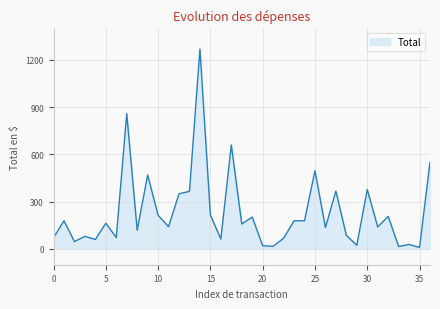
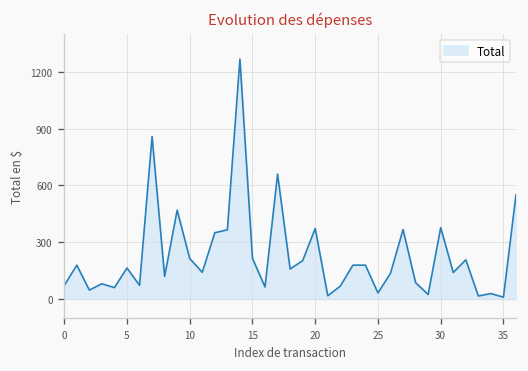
20: 20 -> 370
25: 500 -> 30
